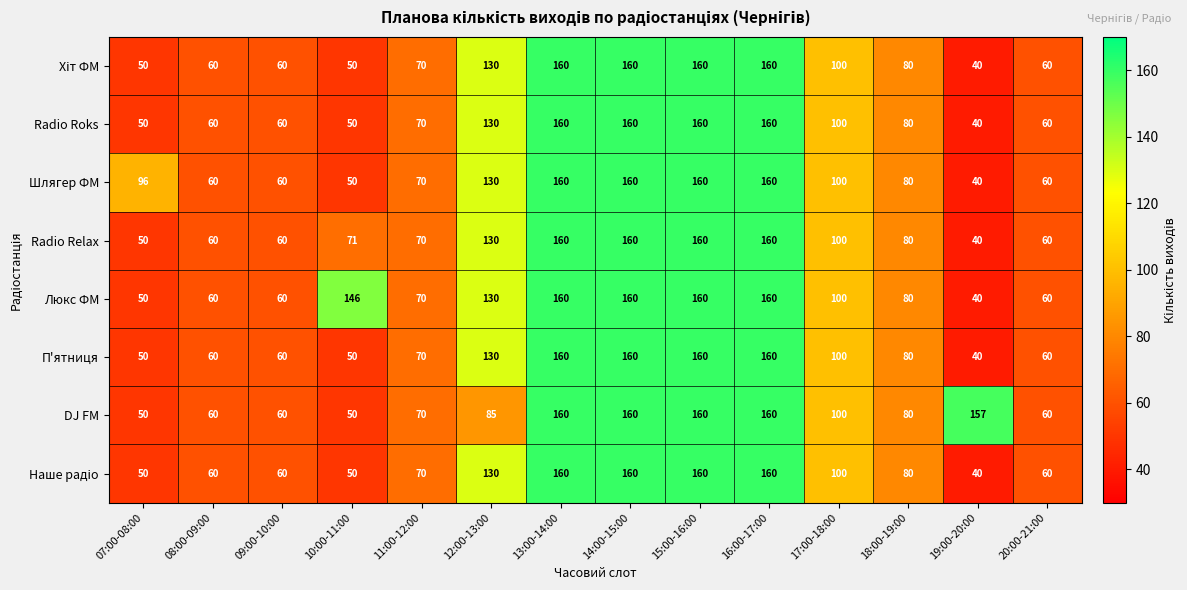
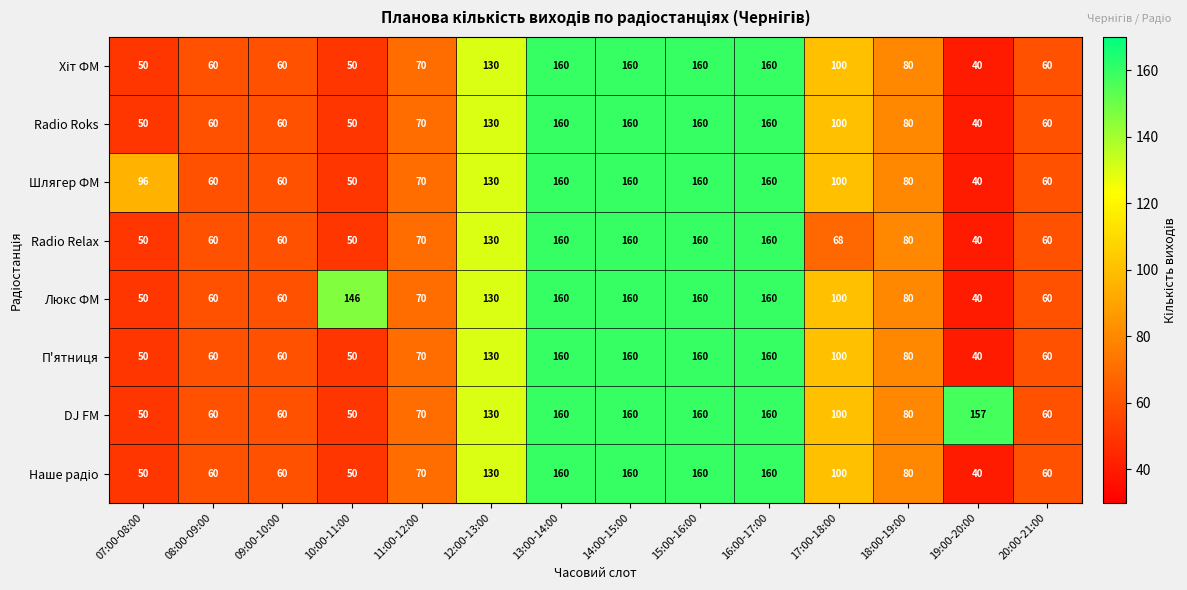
Radio Relax, 10:00-11:00: 71 -> 50
Radio Relax, 17:00-18:00: 100 -> 68
DJ FM, 12:00-13:00: 85 -> 130
